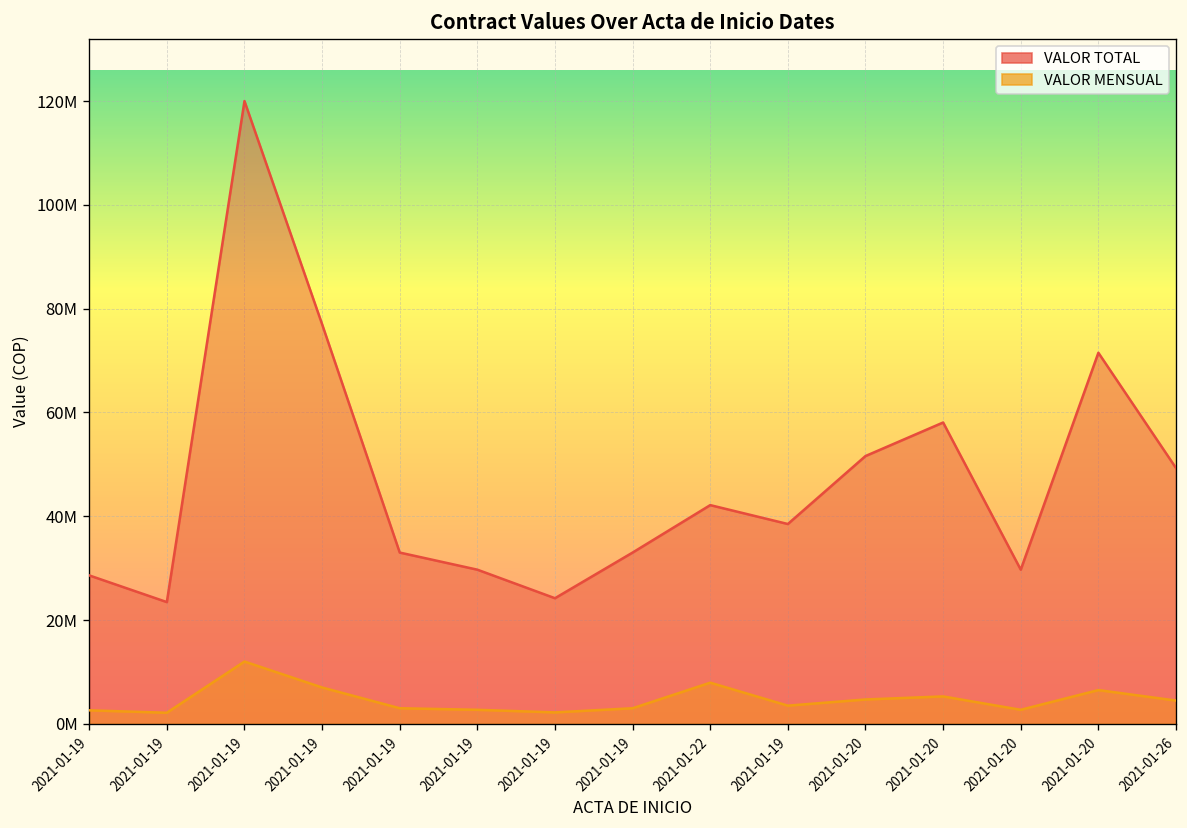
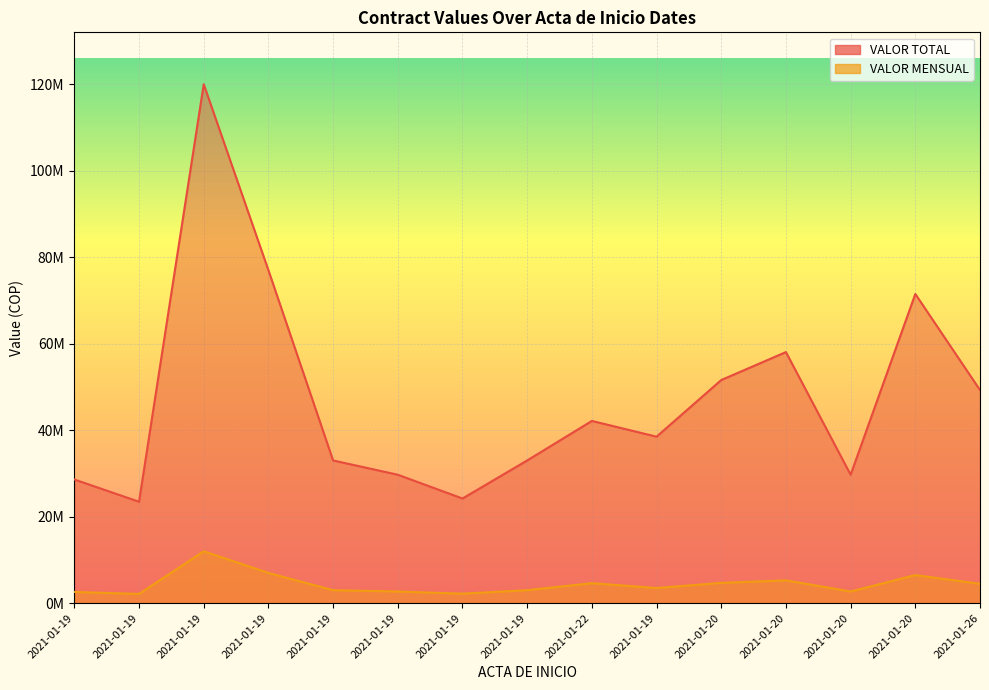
VALOR MENSUAL, 2021-01-22: 8000000 -> 5000000
